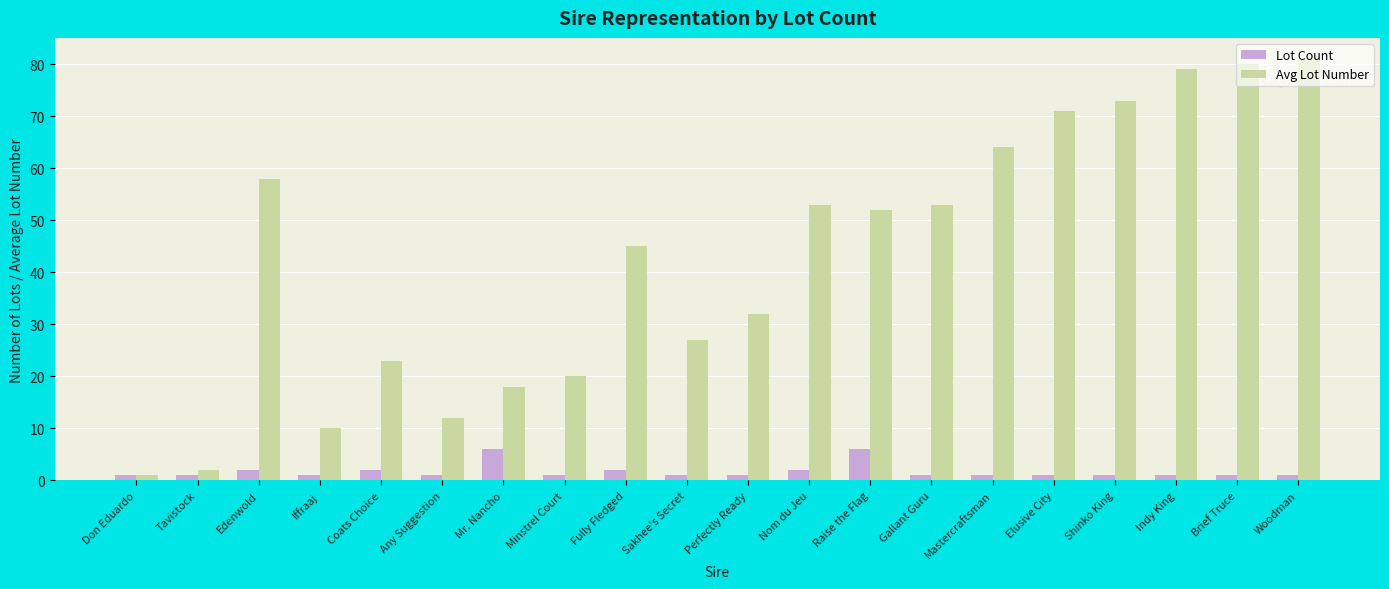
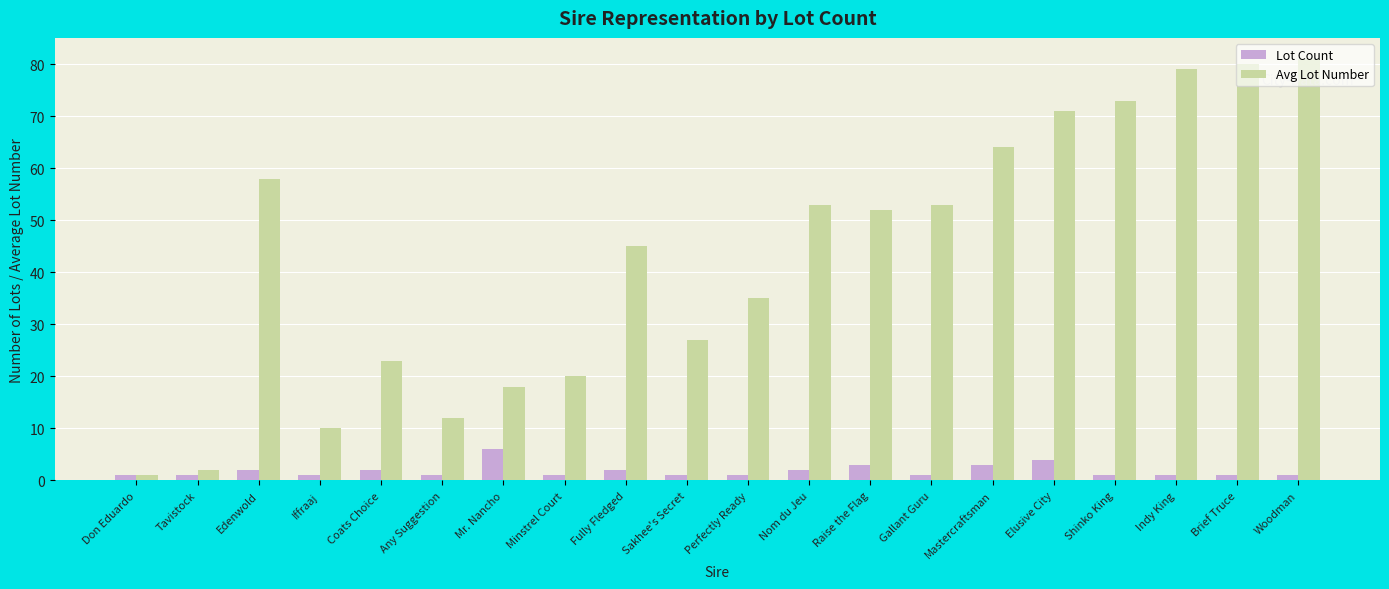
Avg Lot Number, Perfectly Ready: 32 -> 35
Lot Count, Raise the Flag: 6 -> 3
Lot Count, Mastercraftsman: 1 -> 3
Lot Count, Elusive City: 1 -> 4
